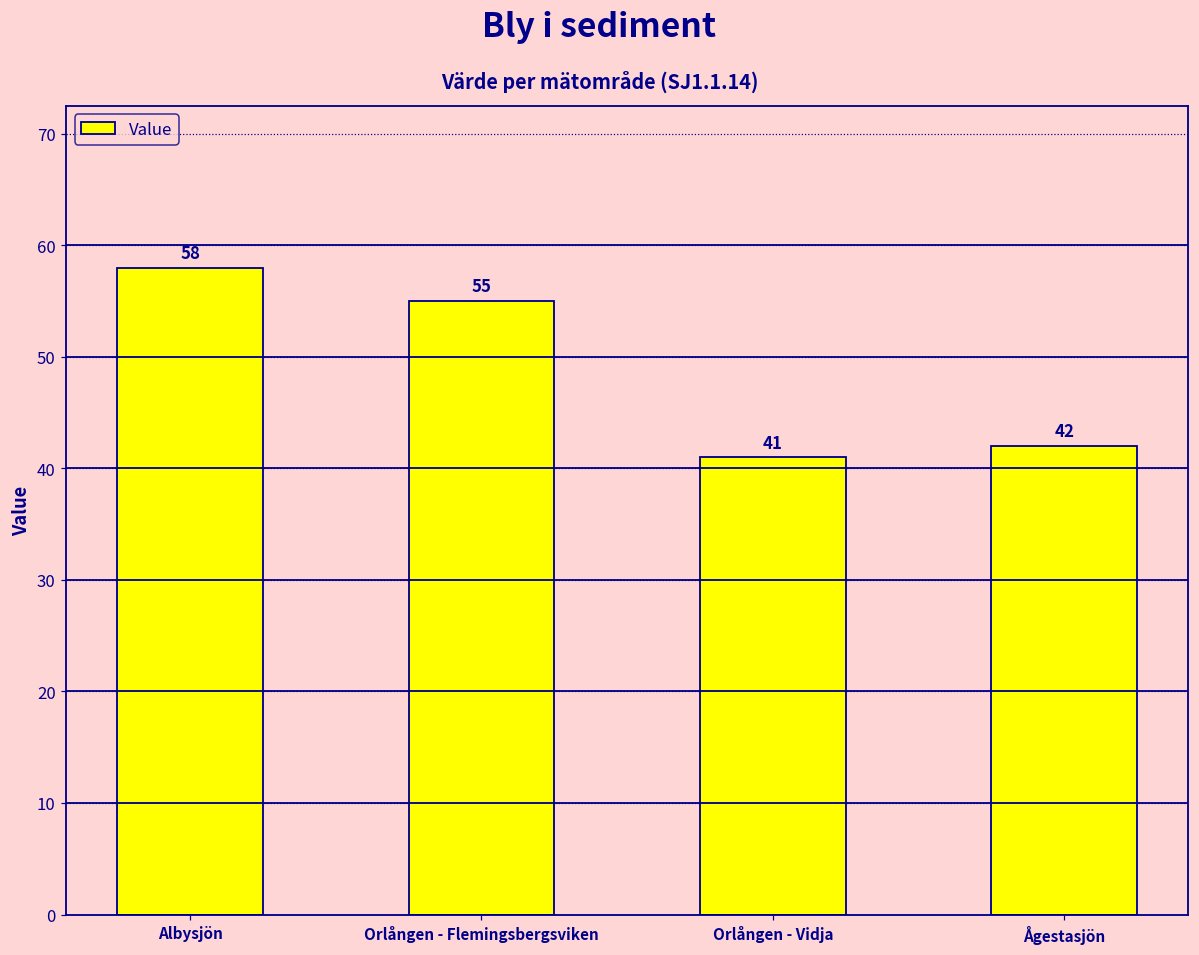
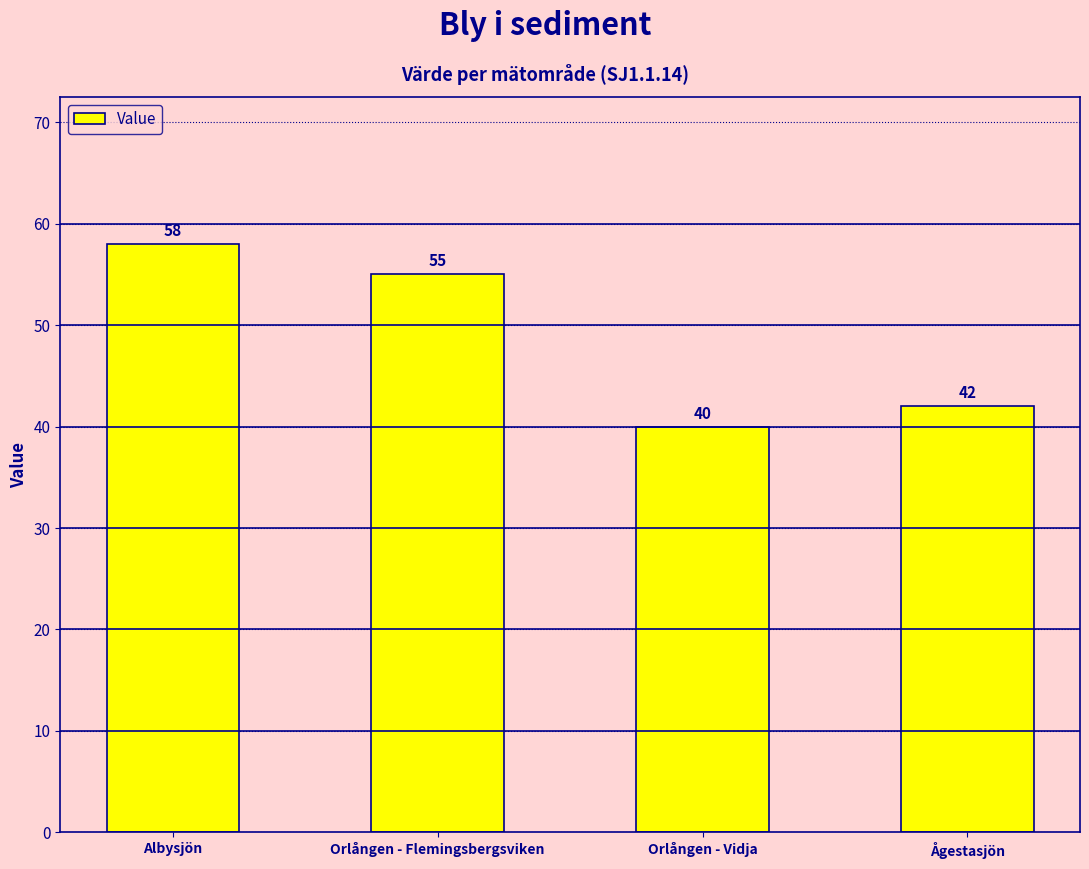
Orlången - Vidja: 41 -> 40
